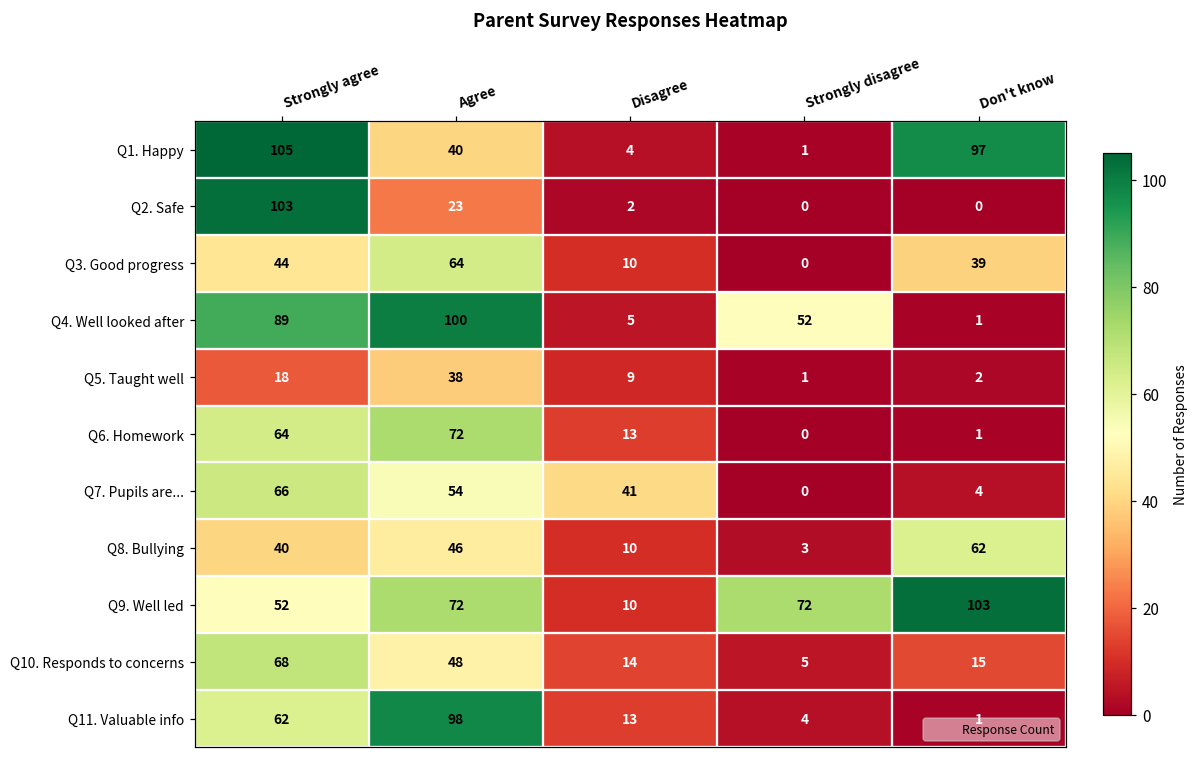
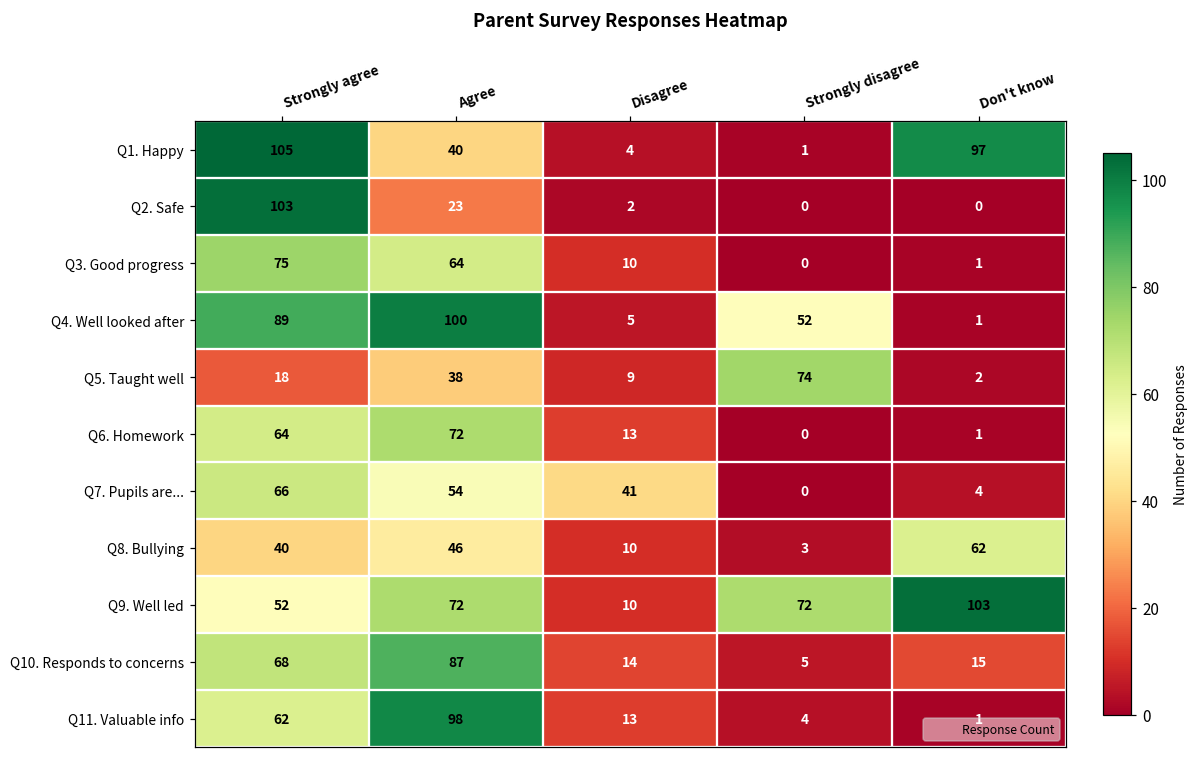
Q3. Good progress, Strongly agree: 44 -> 75
Q3. Good progress, Don't know: 39 -> 1
Q5. Taught well, Strongly disagree: 1 -> 74
Q10. Responds to concerns, Agree: 48 -> 87
